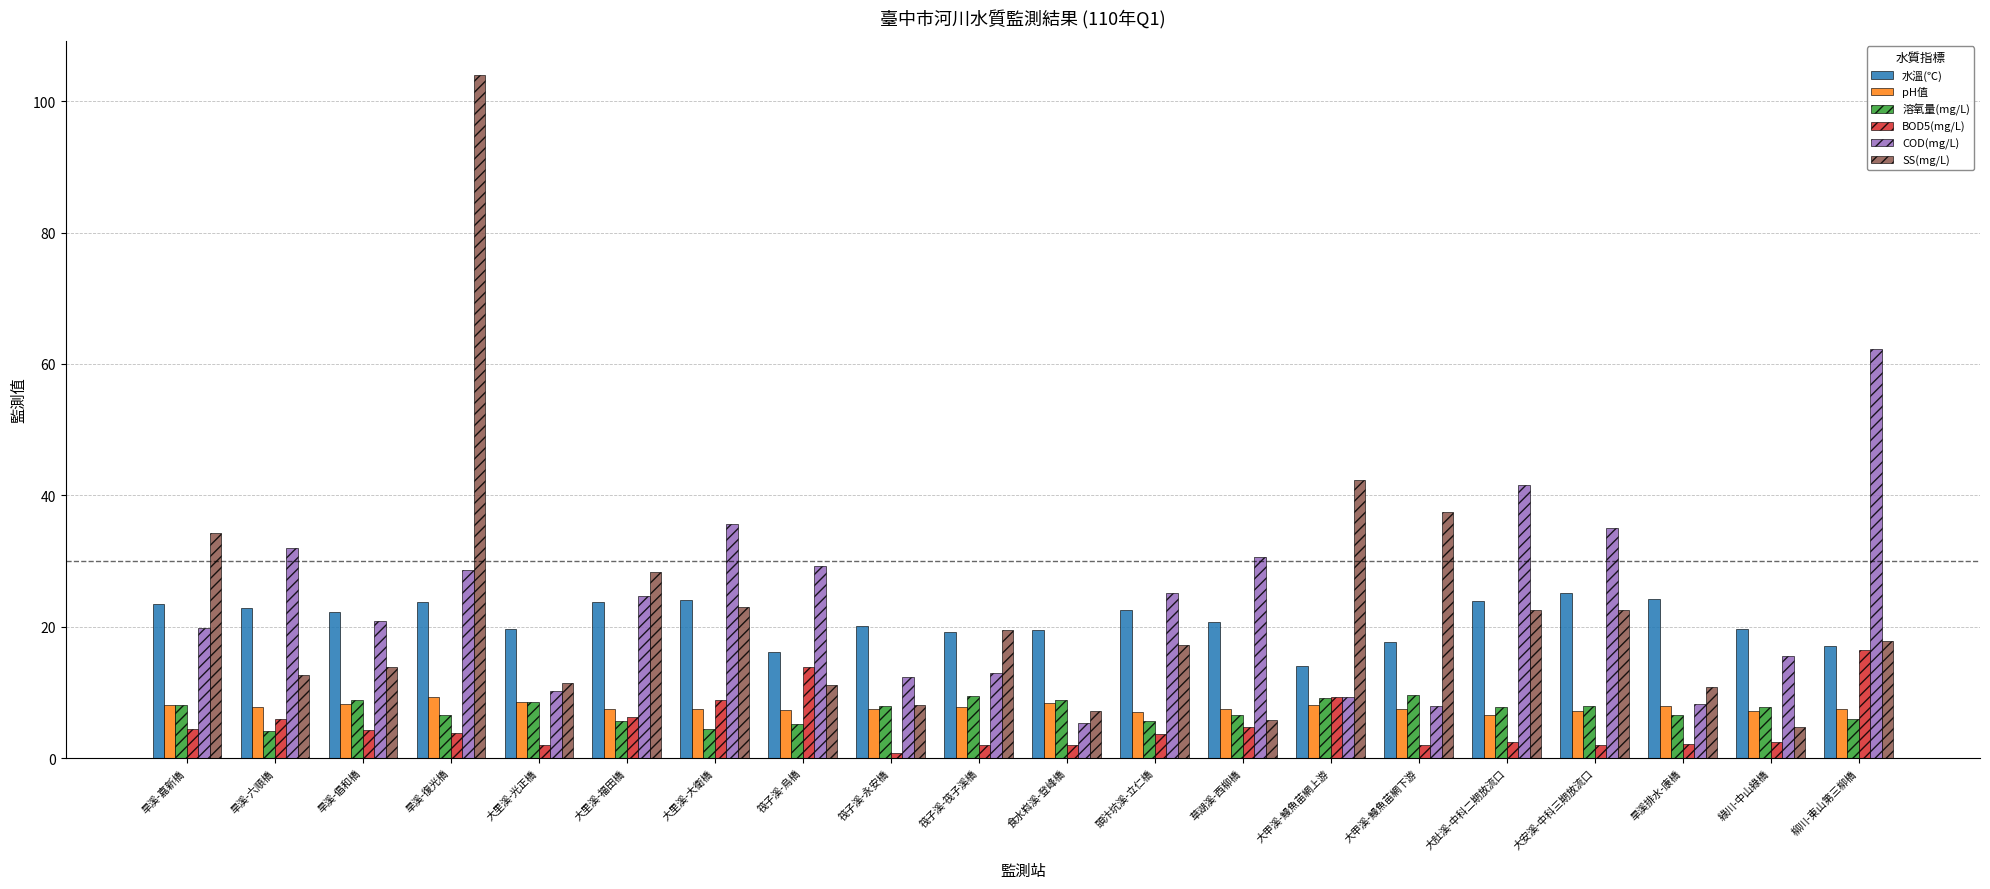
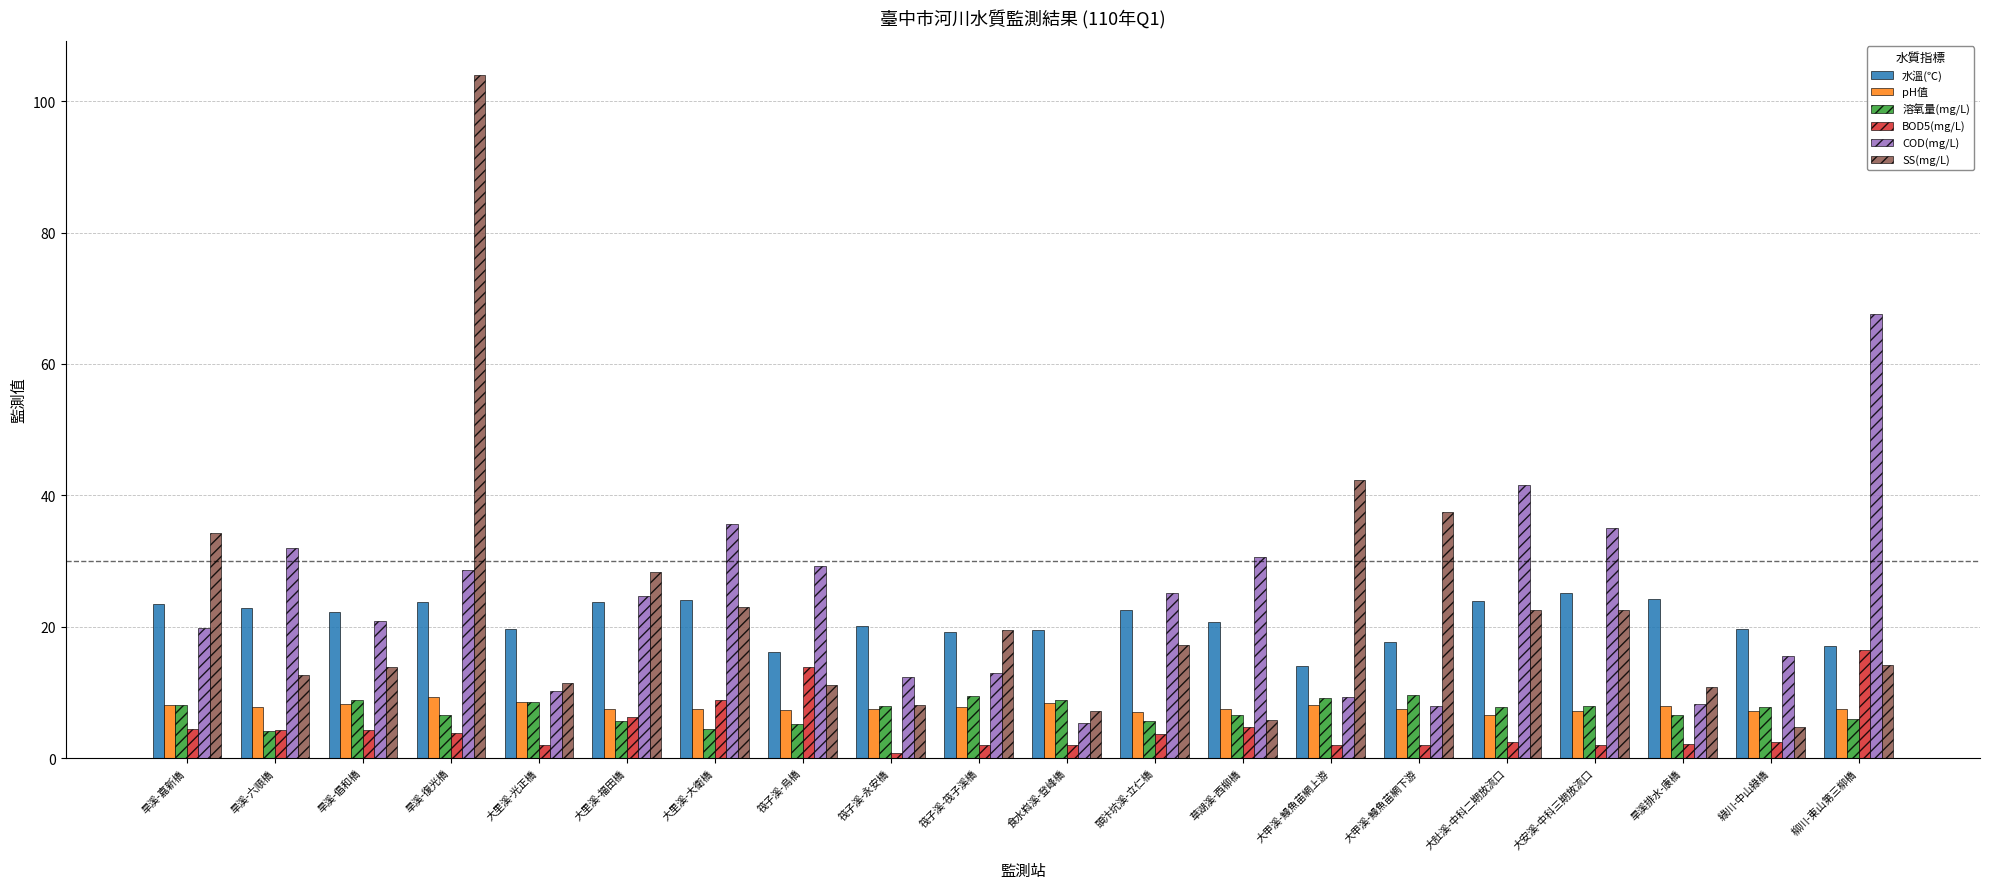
BOD5(mg/L), 旱溪-六順橋: 6 -> 4
BOD5(mg/L), 大甲溪-鰻魚苗網上游: 9 -> 2
COD(mg/L), 柳川-東山第三柳橋: 62 -> 68
SS(mg/L), 柳川-東山第三柳橋: 18 -> 14
